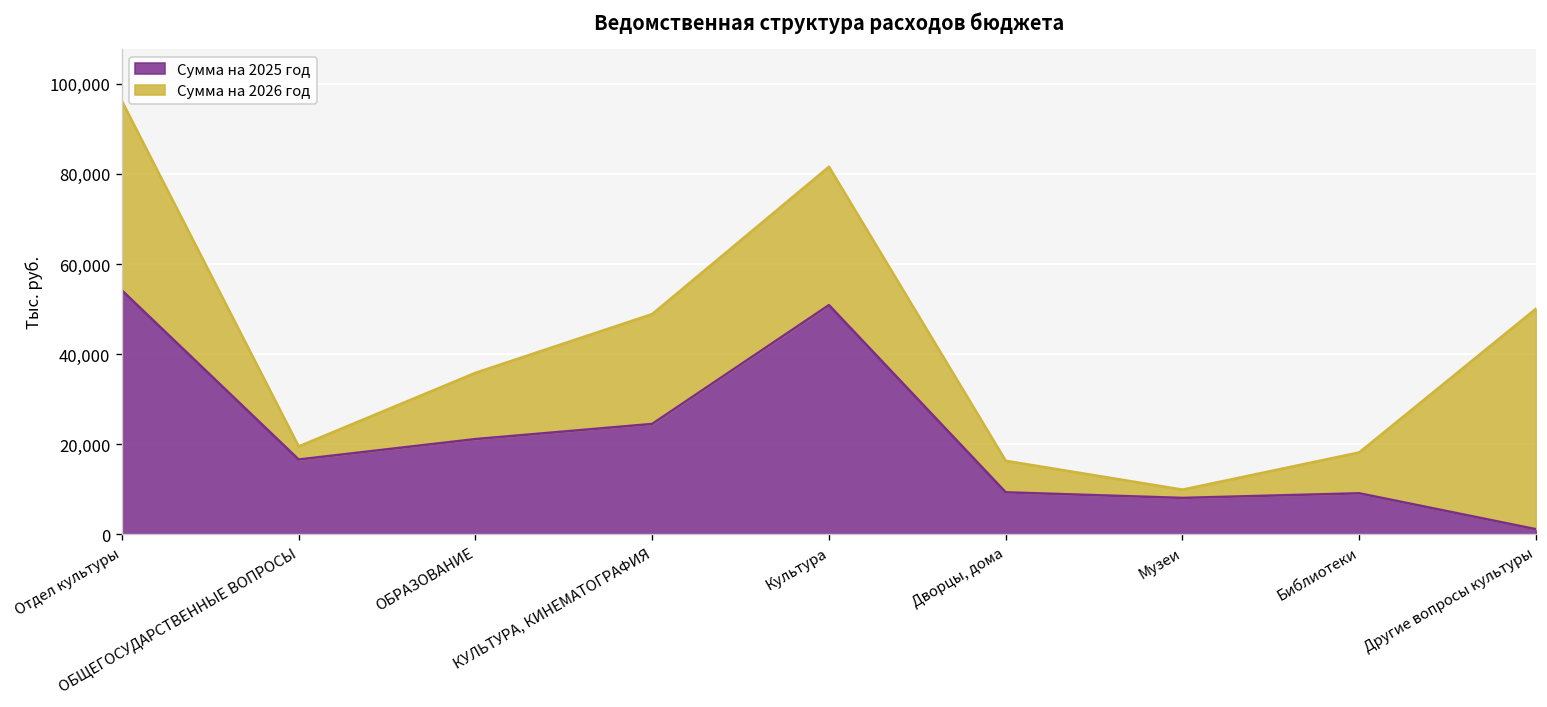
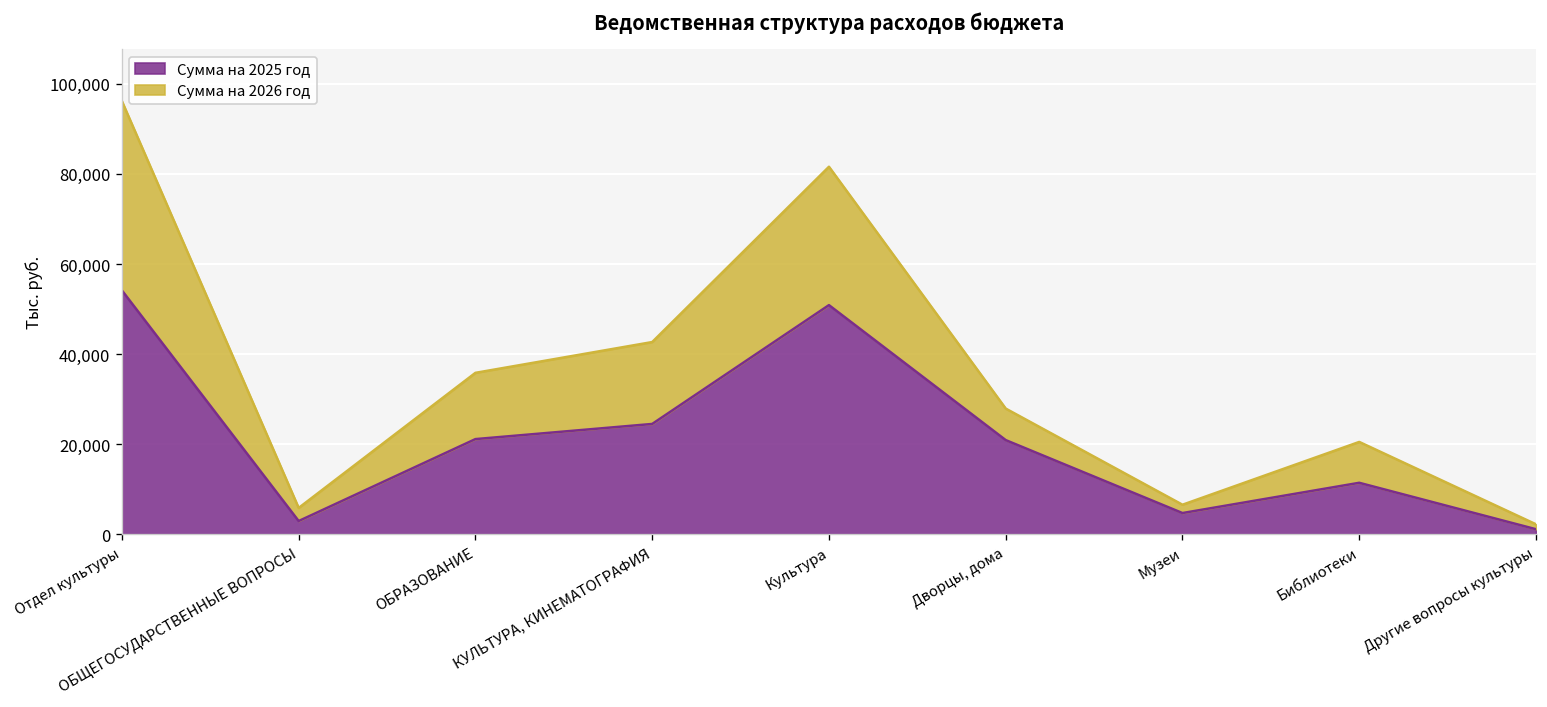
Сумма на 2025 год, ОБЩЕГОСУДАРСТВЕННЫЕ ВОПРОСЫ: 17,000 -> 3,000
Сумма на 2026 год, КУЛЬТУРА, КИНЕМАТОГРАФИЯ: 24,000 -> 18,000
Сумма на 2025 год, Дворцы, дома: 9,000 -> 21,000
Сумма на 2025 год, Музеи: 8,000 -> 5,000
Сумма на 2025 год, Библиотеки: 9,000 -> 11,000
Сумма на 2026 год, Другие вопросы культуры: 49,000 -> 1,000
